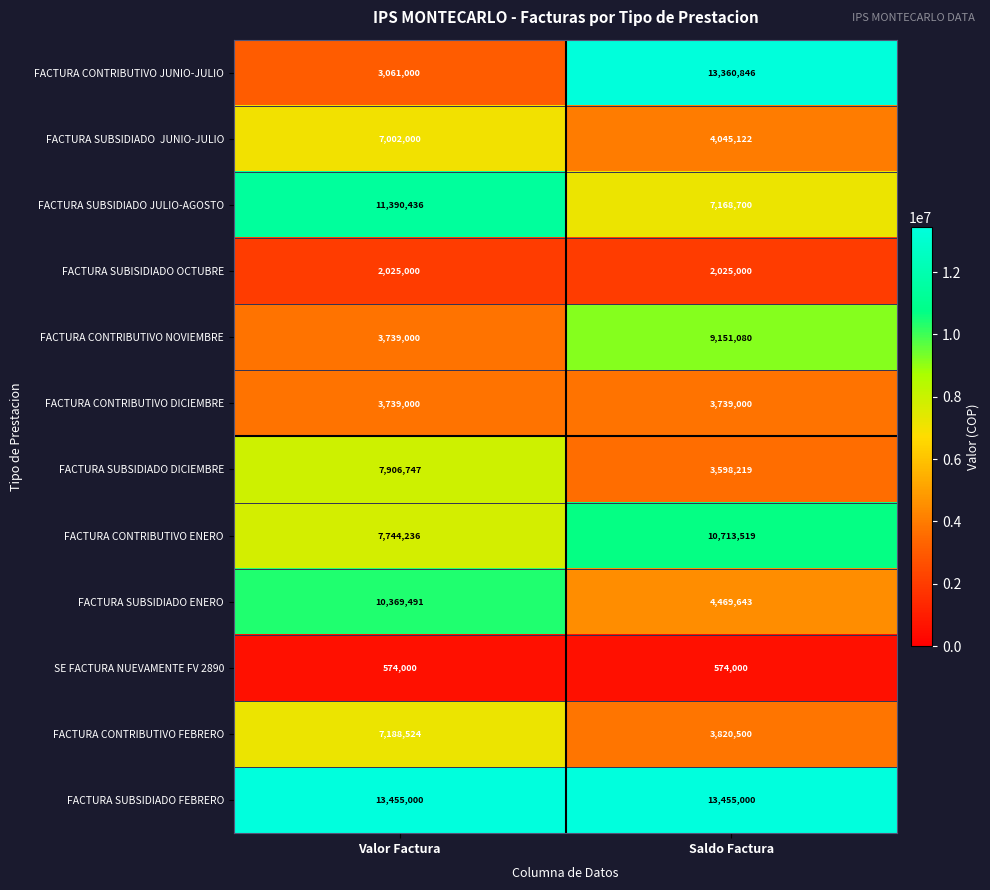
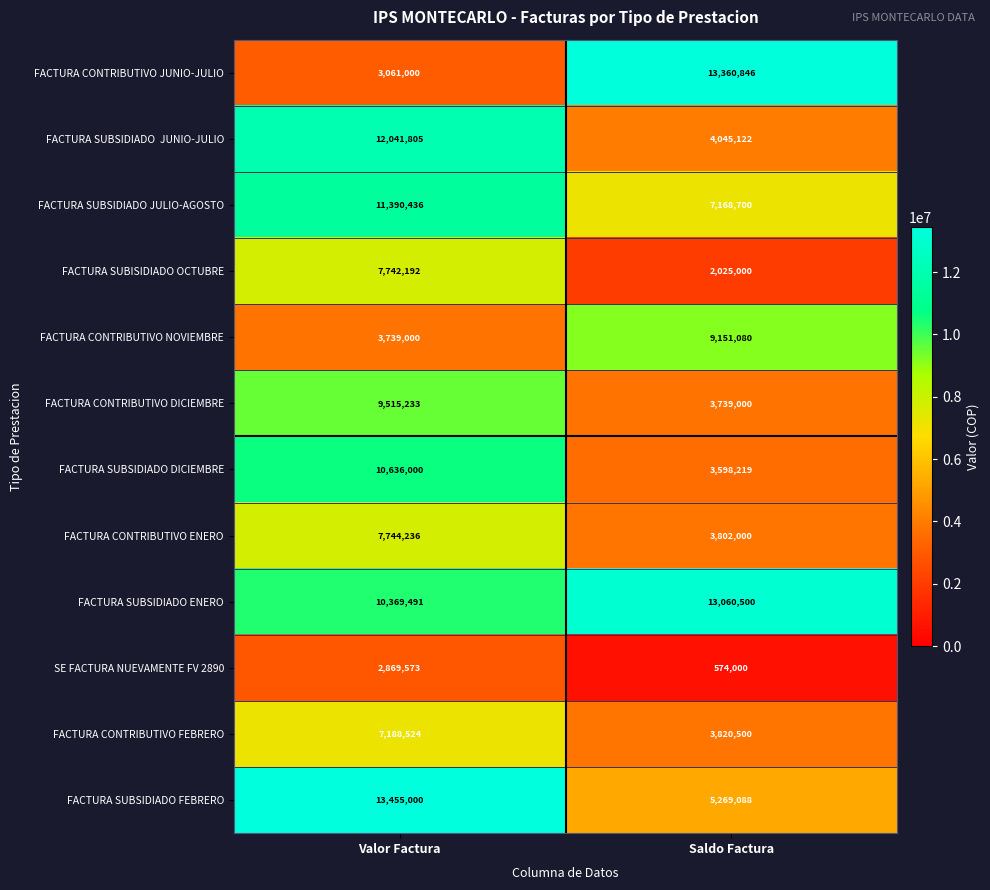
FACTURA SUBSIDIADO JUNIO-JULIO, Valor Factura: 7,002,000 -> 12,041,805
FACTURA SUBISIDIADO OCTUBRE, Valor Factura: 2,025,000 -> 7,742,192
FACTURA CONTRIBUTIVO DICIEMBRE, Valor Factura: 3,739,000 -> 9,515,233
FACTURA SUBSIDIADO DICIEMBRE, Valor Factura: 7,906,747 -> 10,636,000
FACTURA CONTRIBUTIVO ENERO, Saldo Factura: 10,713,519 -> 3,802,000
FACTURA SUBSIDIADO ENERO, Saldo Factura: 4,469,643 -> 13,060,500
SE FACTURA NUEVAMENTE FV 2890, Valor Factura: 574,000 -> 2,869,573
FACTURA SUBSIDIADO FEBRERO, Saldo Factura: 13,455,000 -> 5,269,088
